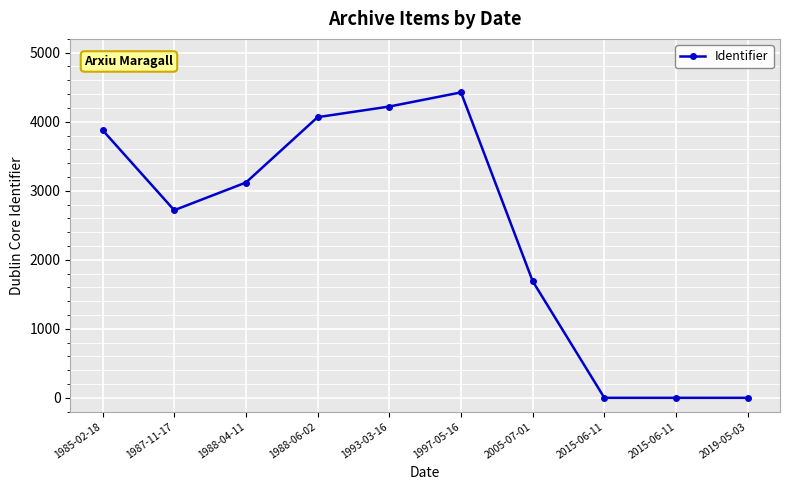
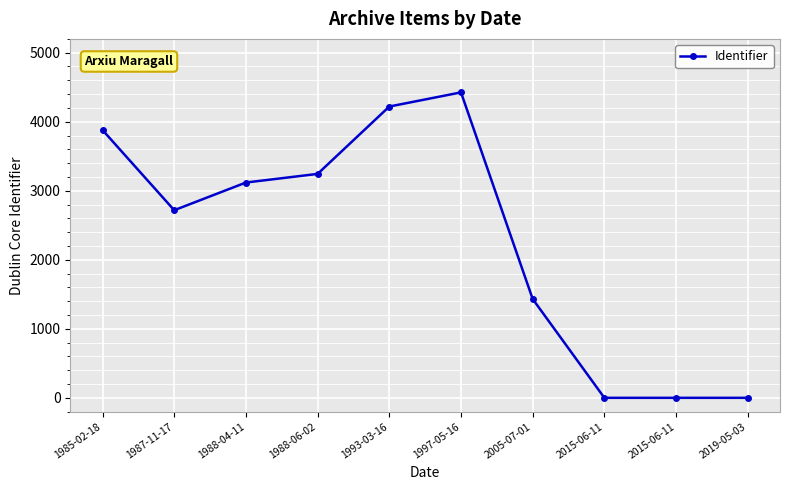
1988-06-02: 4100 -> 3200
2005-07-01: 1700 -> 1400
